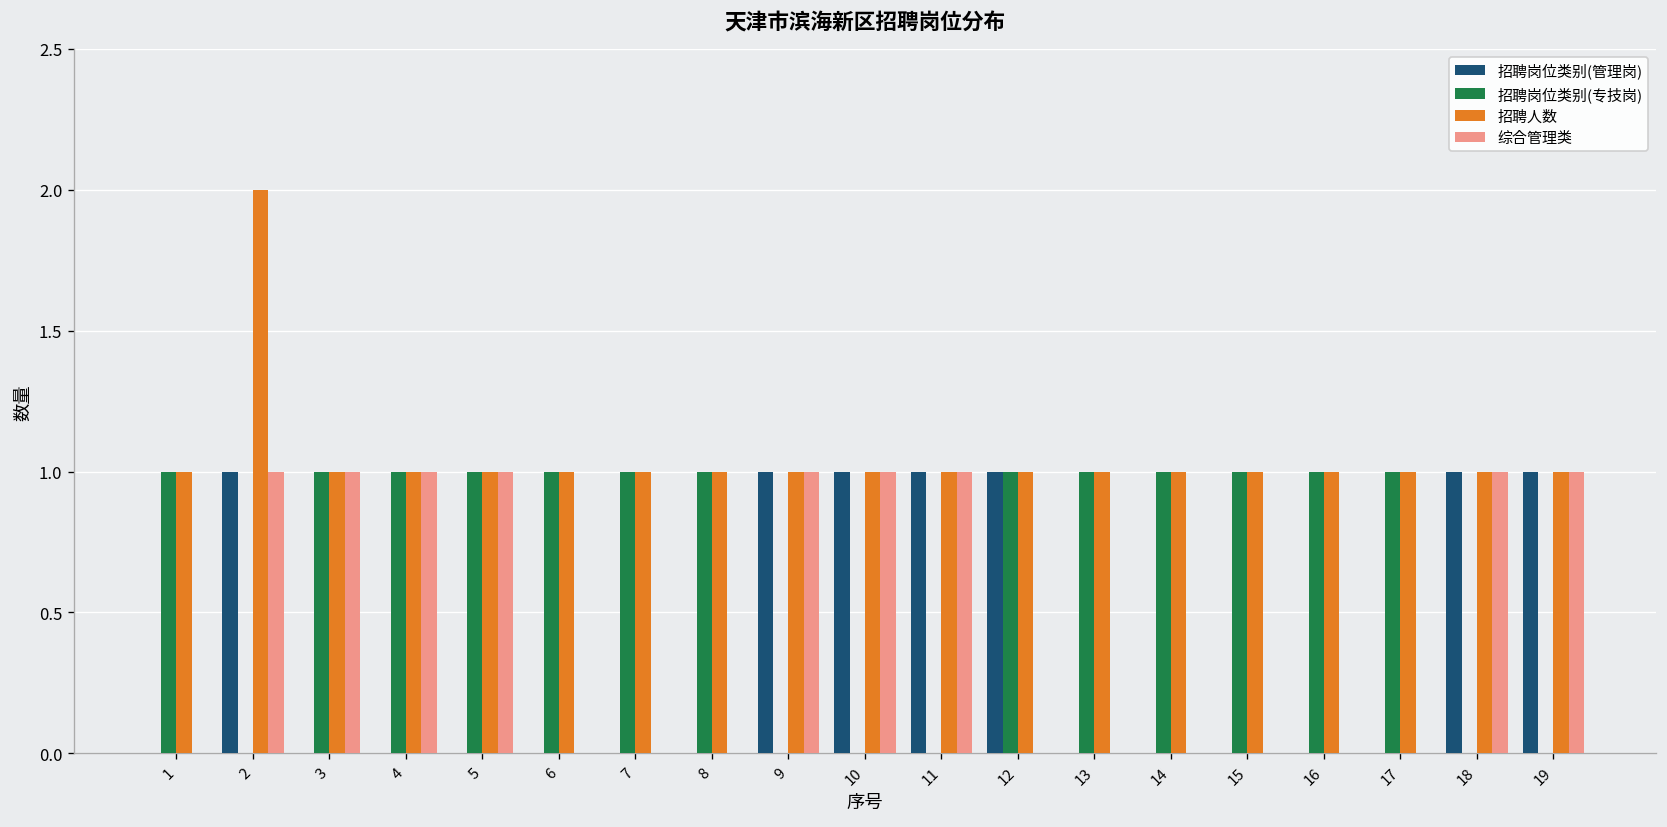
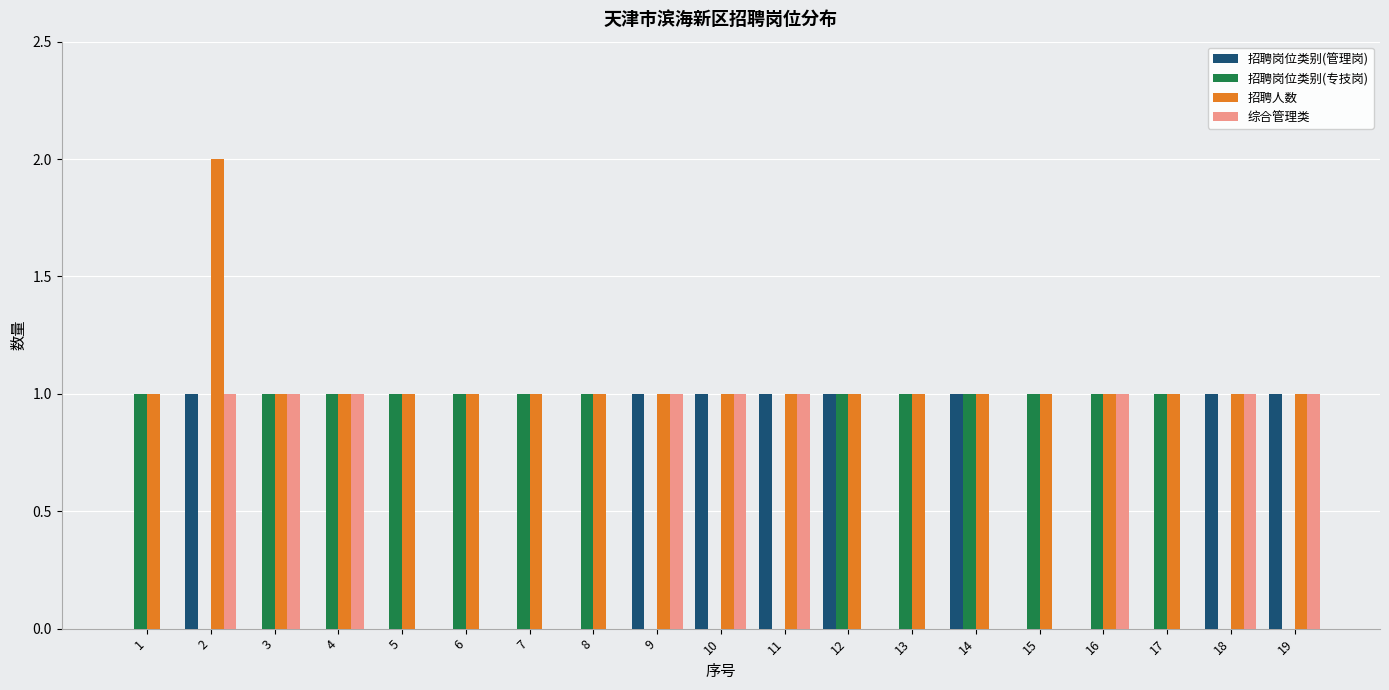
综合管理类, 5: 1 -> 0
招聘岗位类别(管理岗), 14: 0 -> 1
综合管理类, 16: 0 -> 1
